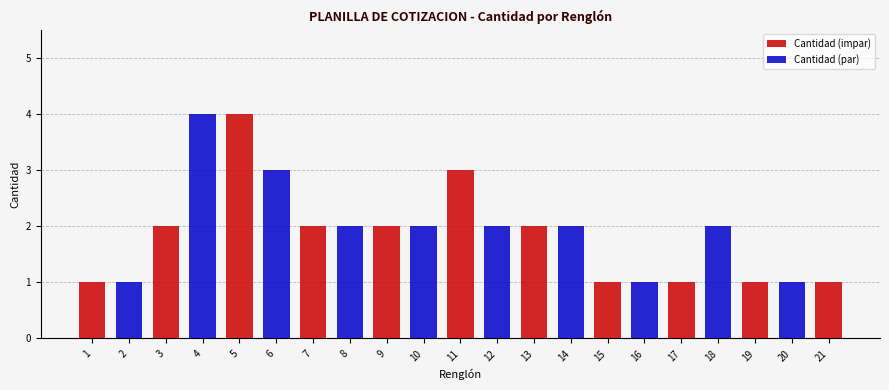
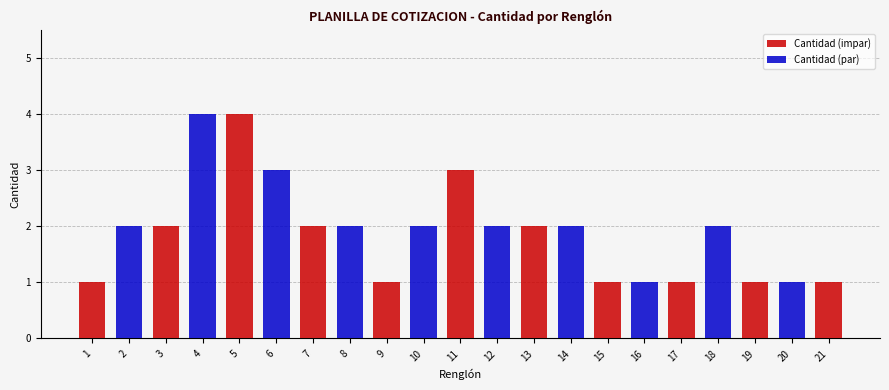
Cantidad (par), 2: 1 -> 2
Cantidad (impar), 9: 2 -> 1
